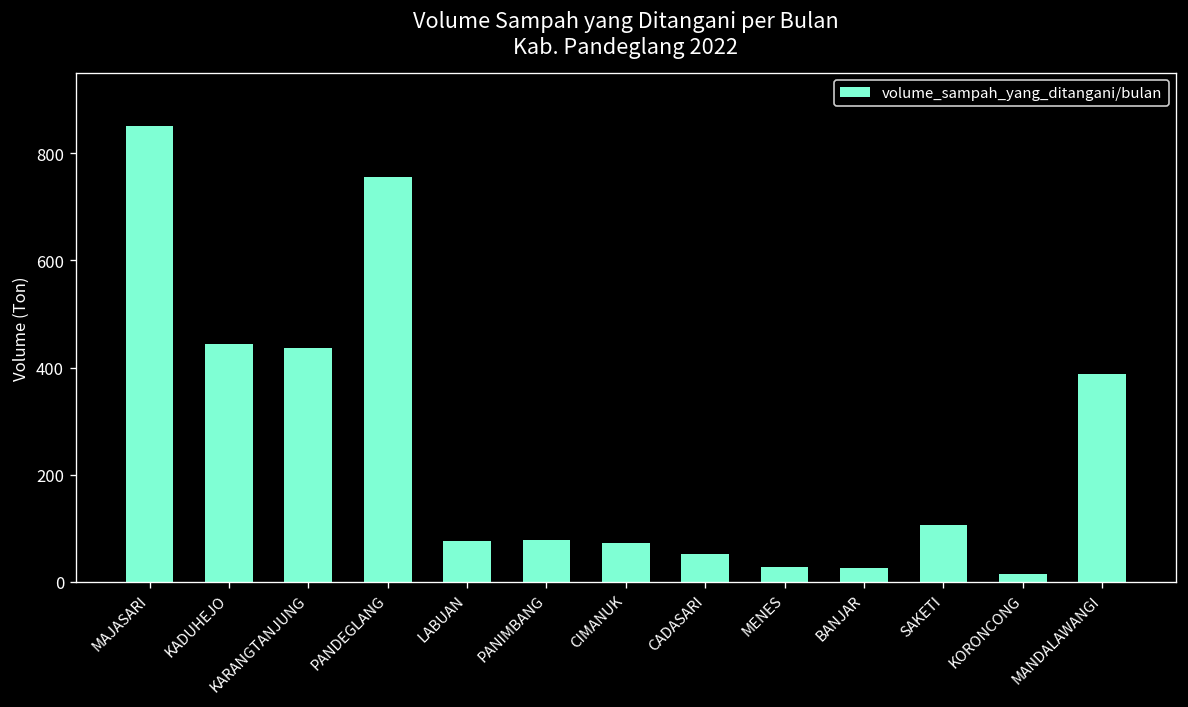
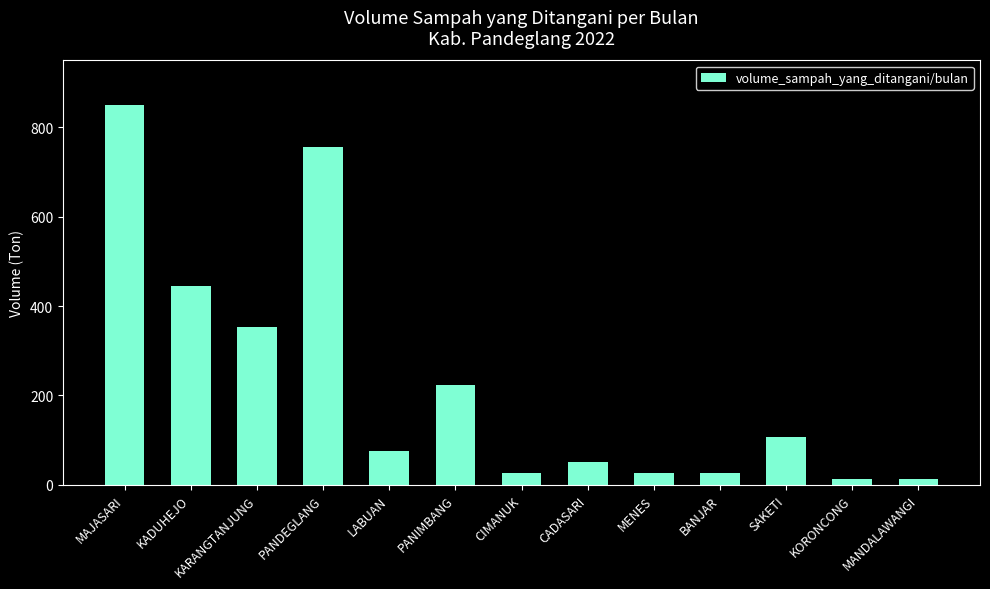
KARANGTANJUNG: 440 -> 350
PANIMBANG: 80 -> 220
CIMANUK: 70 -> 30
MANDALAWANGI: 390 -> 10
